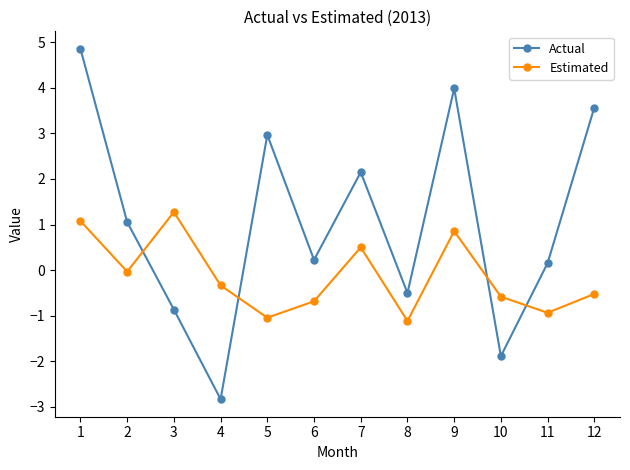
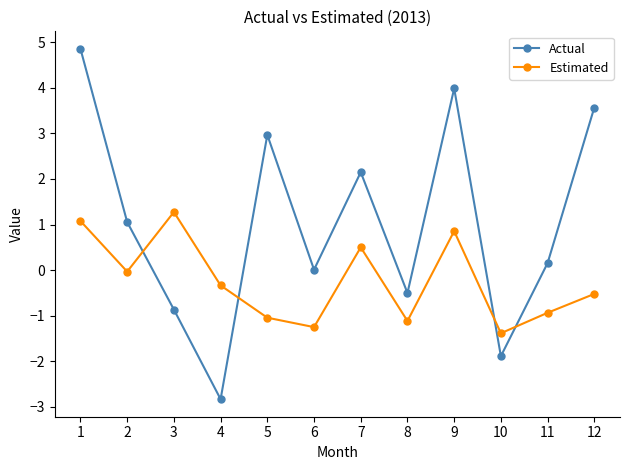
Actual, 6: 0.2 -> 0.0
Estimated, 6: -0.7 -> -1.3
Estimated, 10: -0.6 -> -1.4
